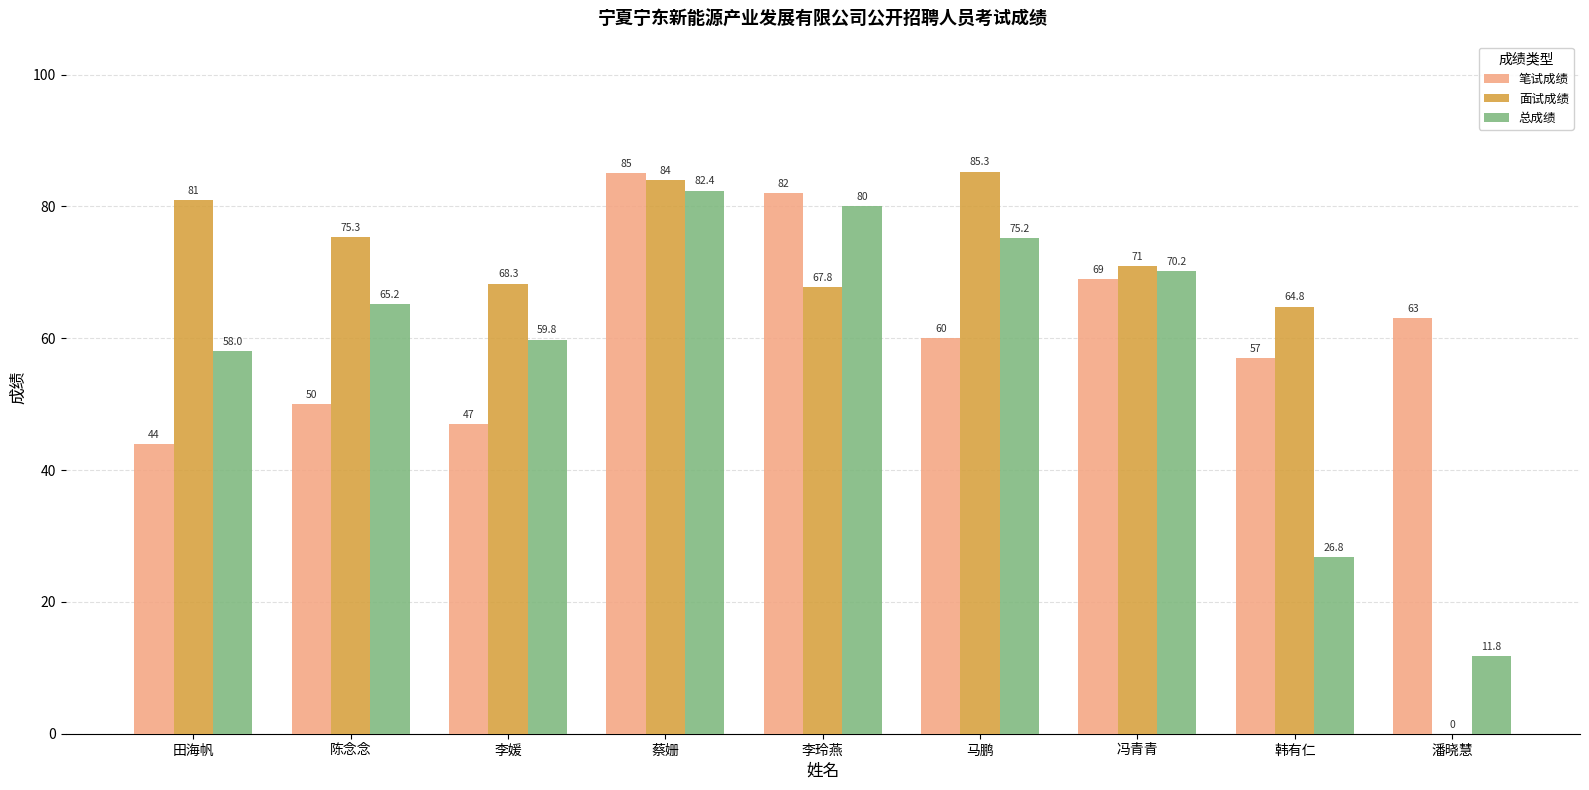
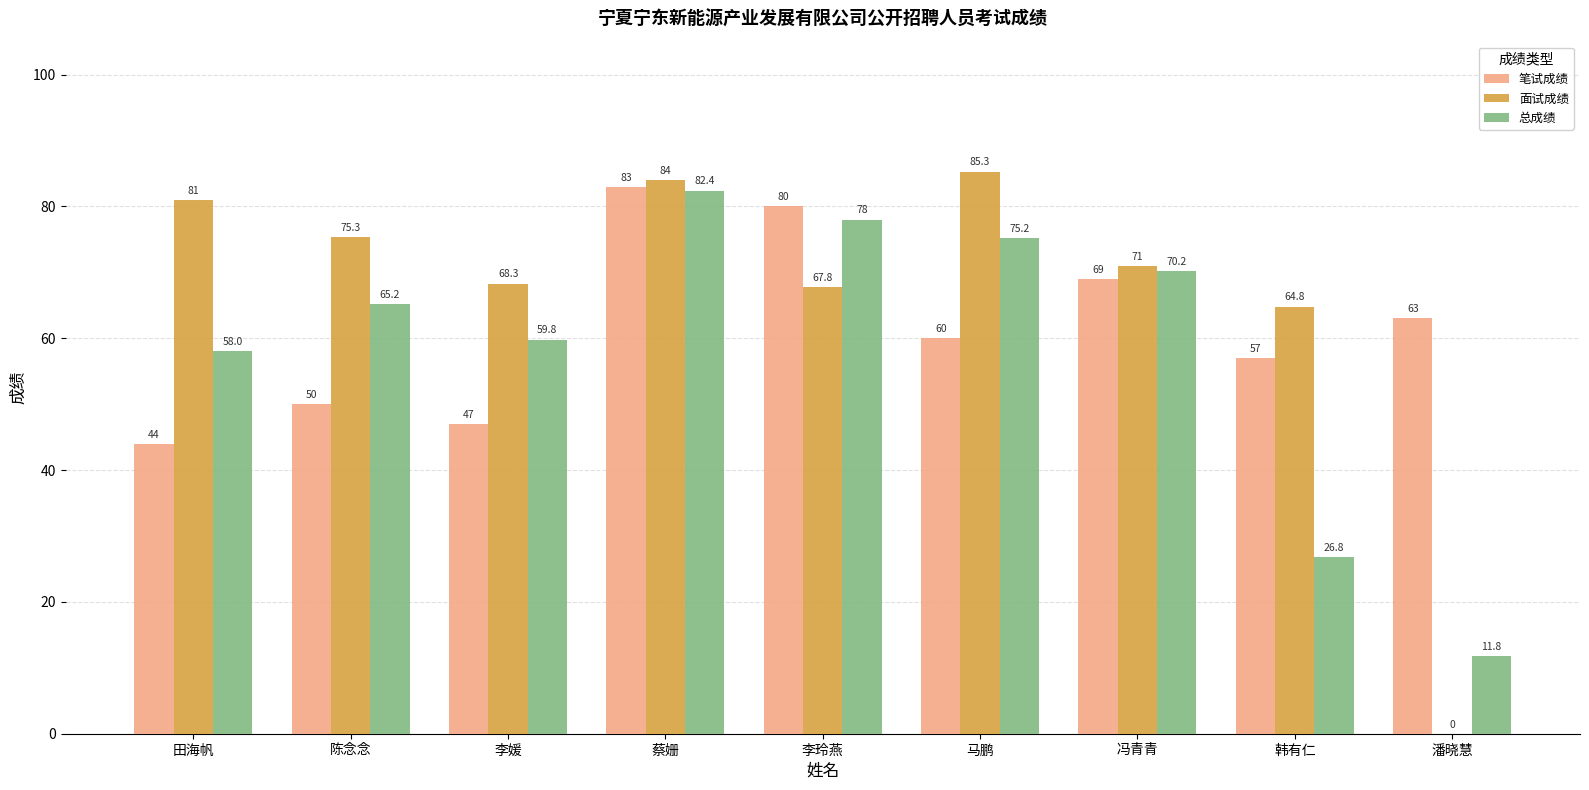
笔试成绩, 蔡姗: 85 -> 83
笔试成绩, 李玲燕: 82 -> 80
总成绩, 李玲燕: 80 -> 78
